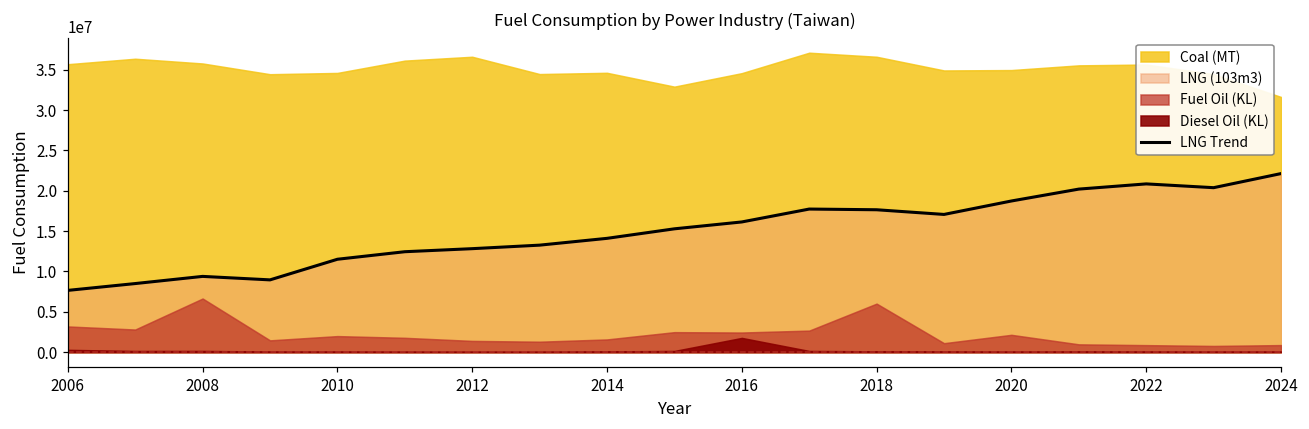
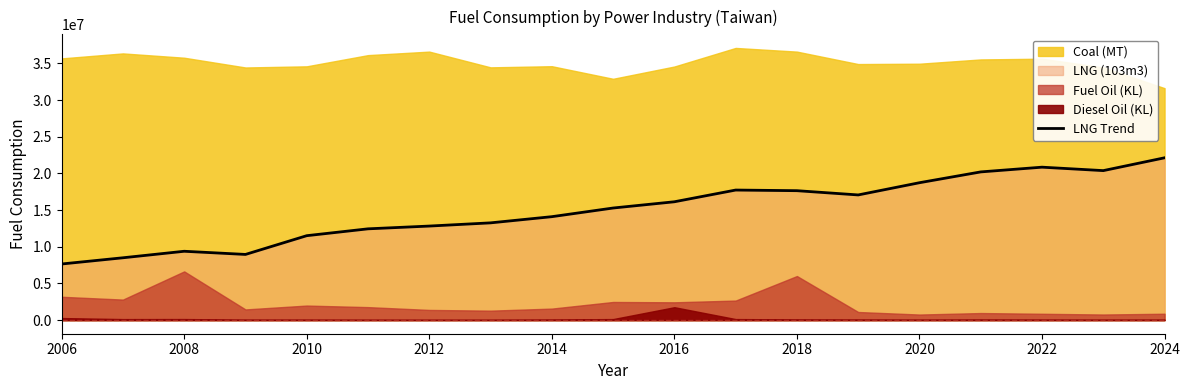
Fuel Oil (KL), 2020: 2000000 -> 1000000
